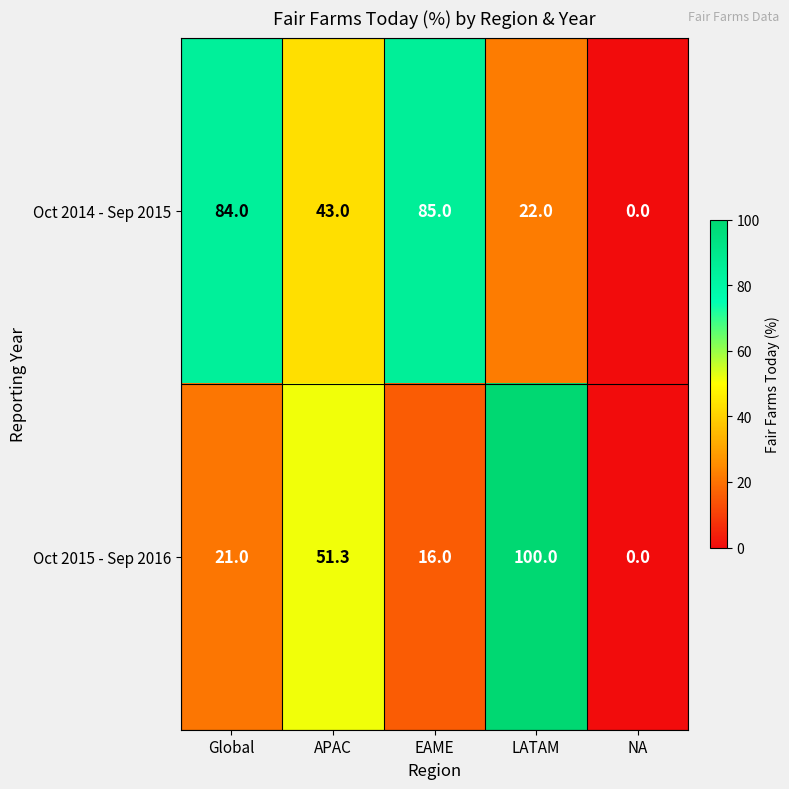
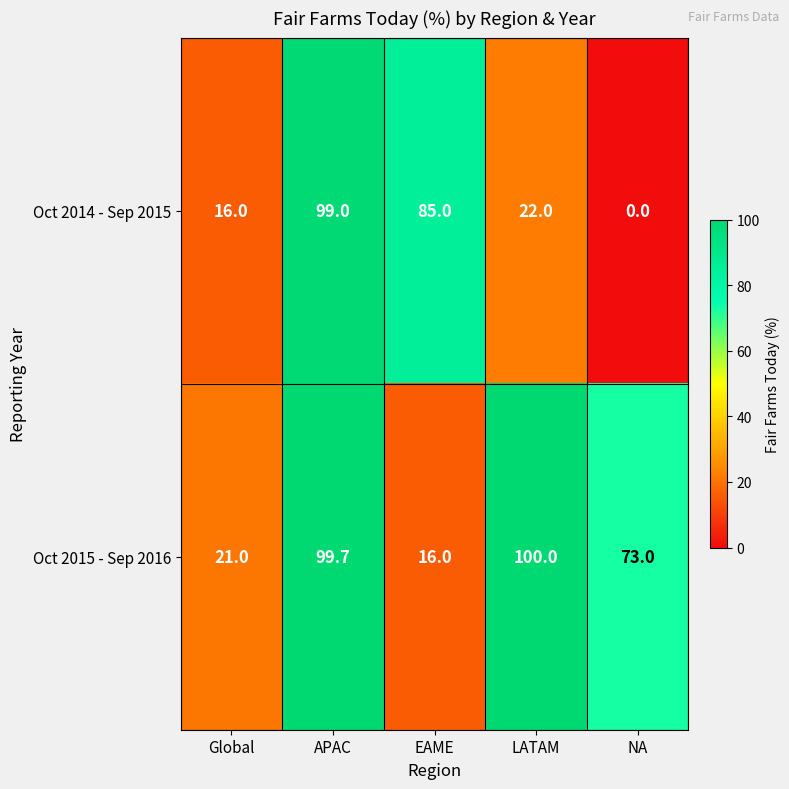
Oct 2014 - Sep 2015, Global: 84.0 -> 16.0
Oct 2014 - Sep 2015, APAC: 43.0 -> 99.0
Oct 2015 - Sep 2016, APAC: 51.3 -> 99.7
Oct 2015 - Sep 2016, NA: 0.0 -> 73.0
